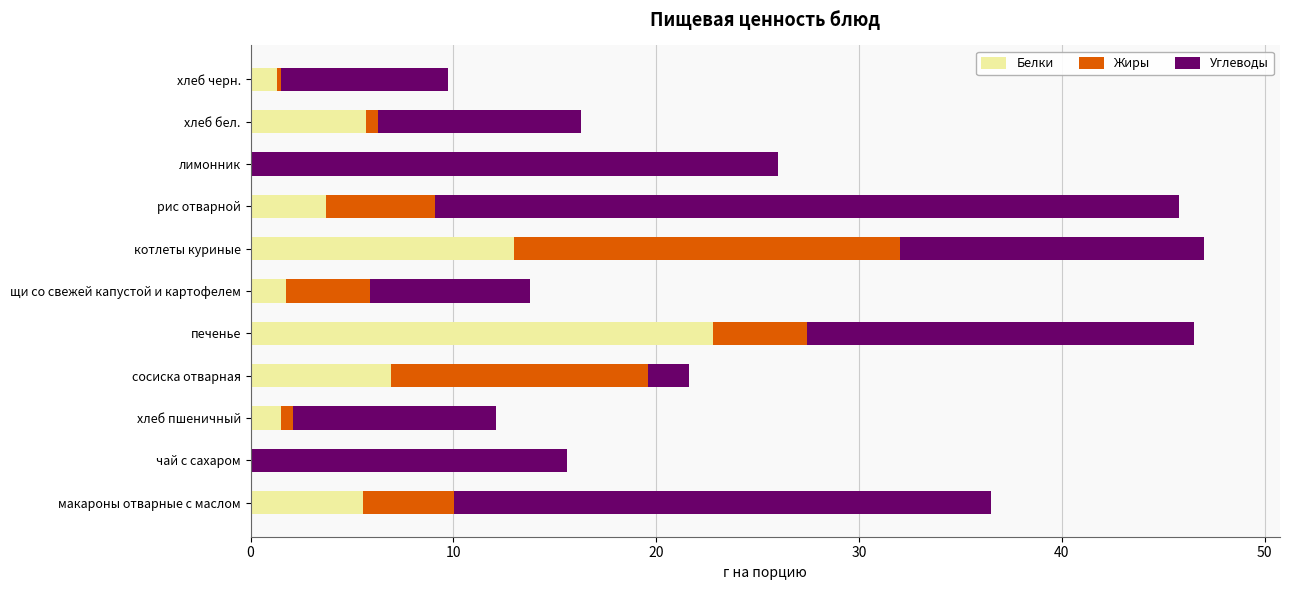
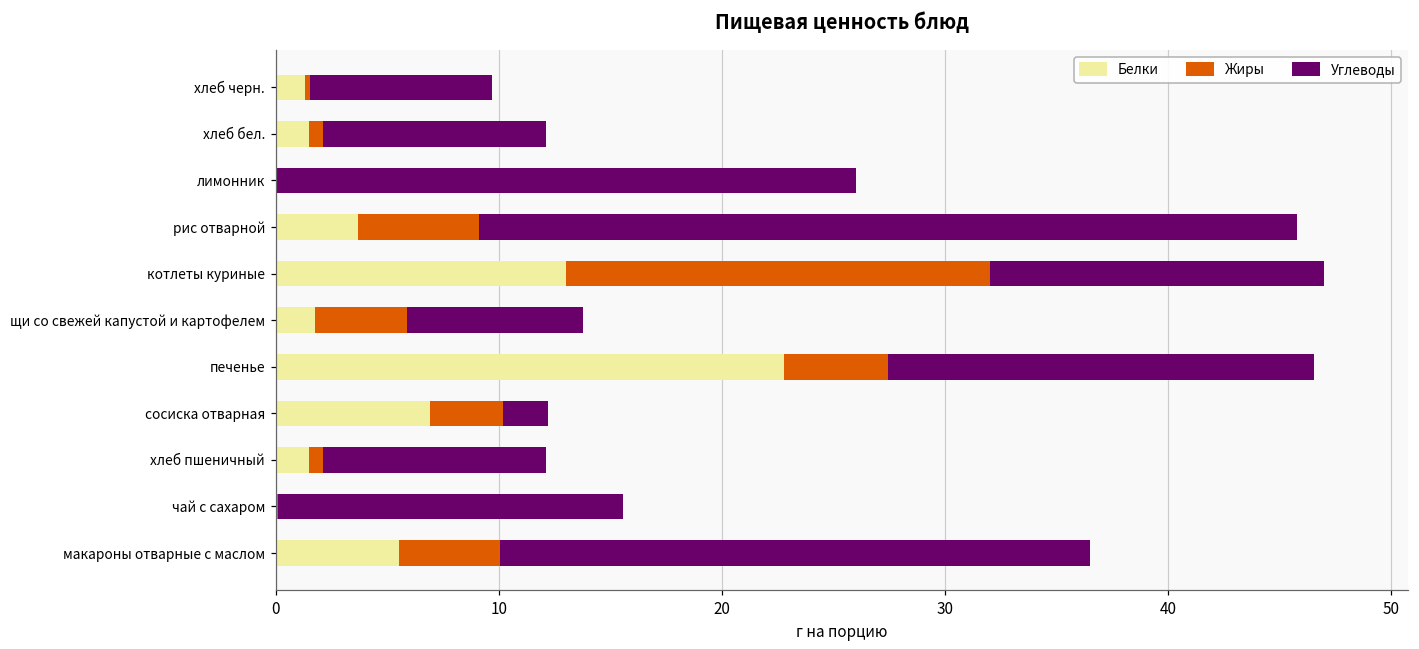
Белки, хлеб бел.: 5.7 -> 1.5
Жиры, сосиска отварная: 12.7 -> 3.3
